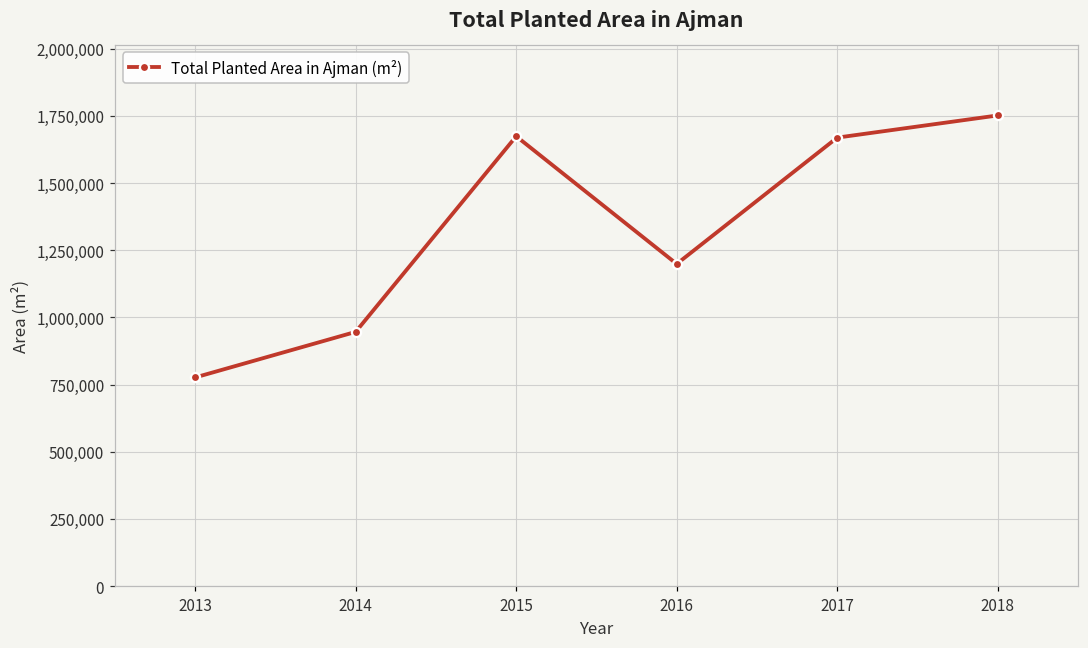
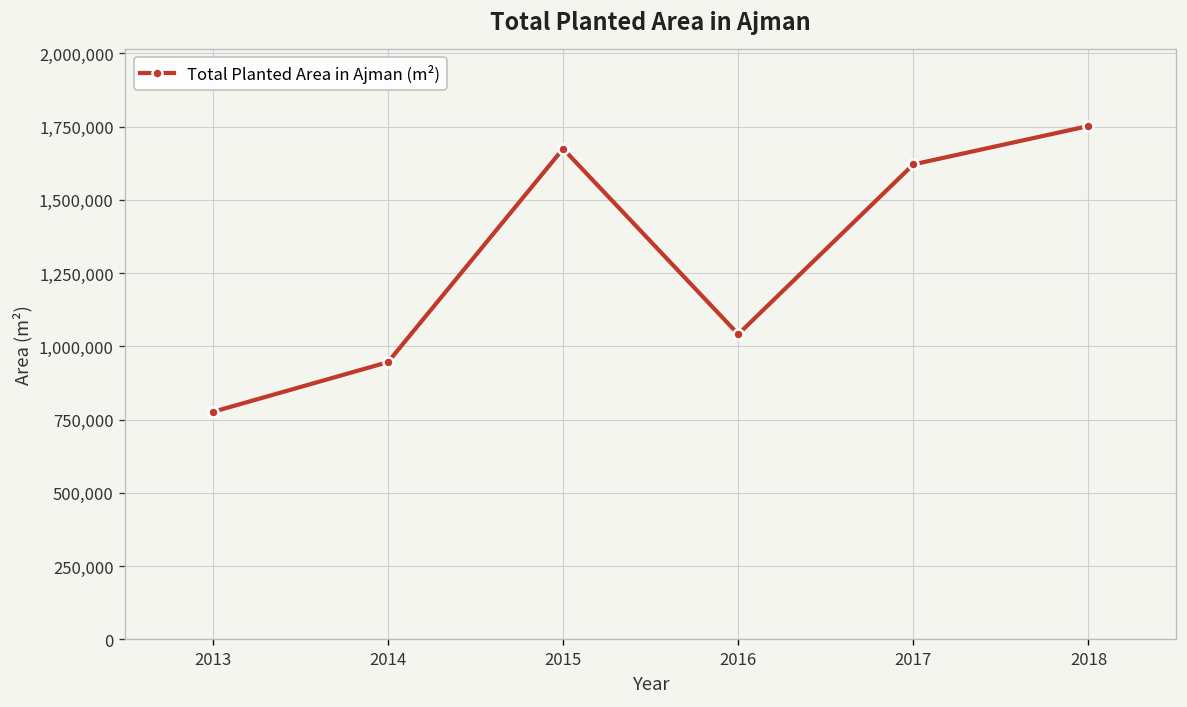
2016: 1,200,000 -> 1,040,000
2017: 1,670,000 -> 1,620,000
